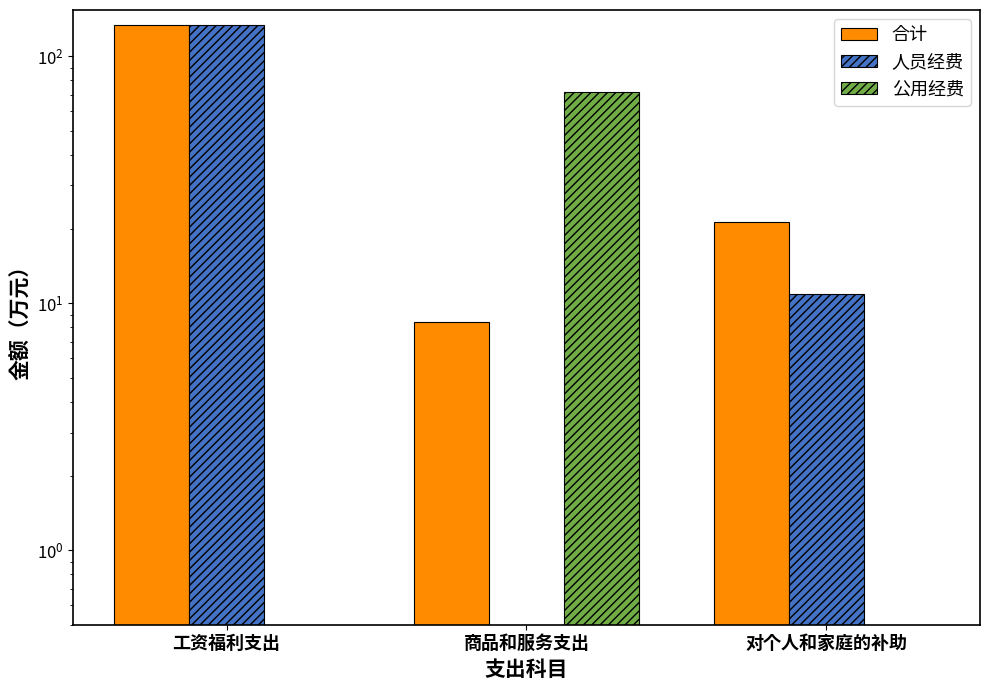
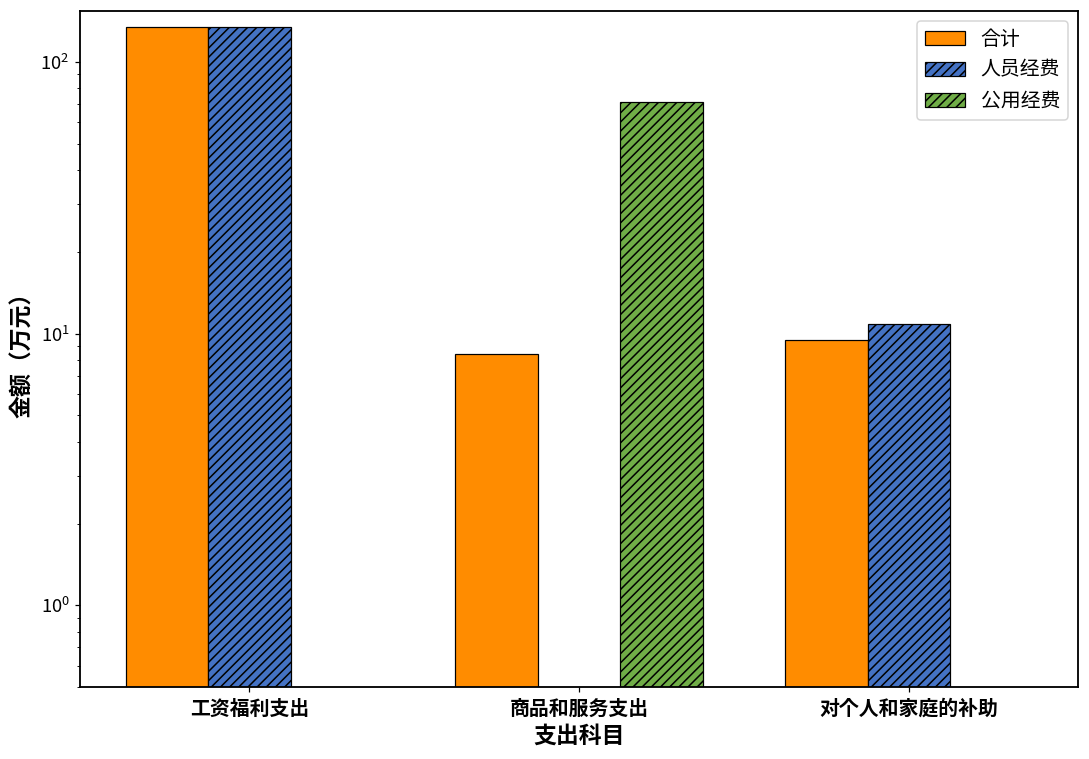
合计, 对个人和家庭的补助: 21 -> 9.5
